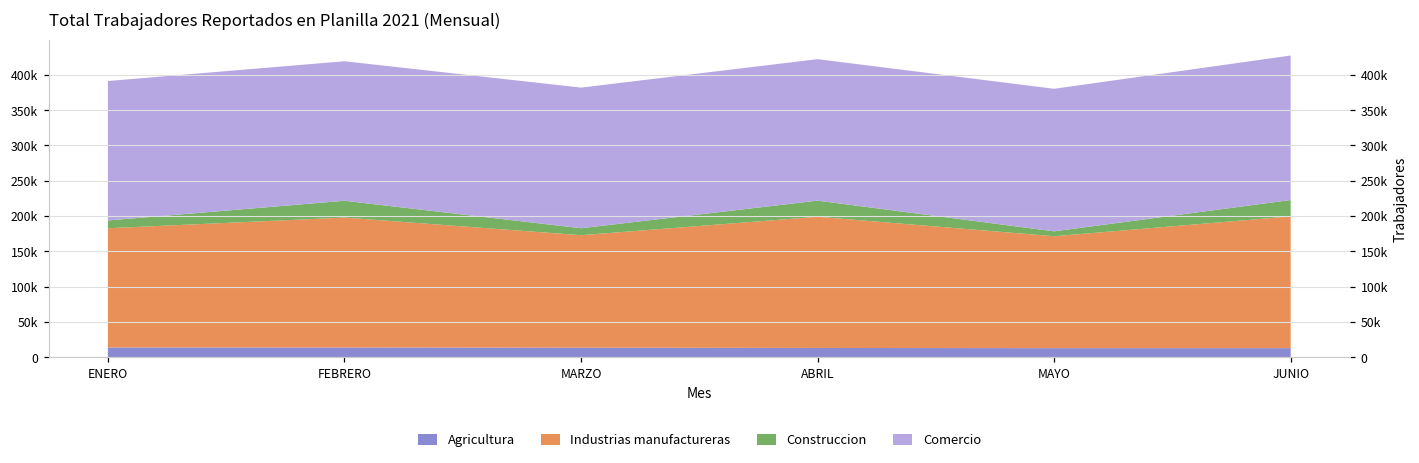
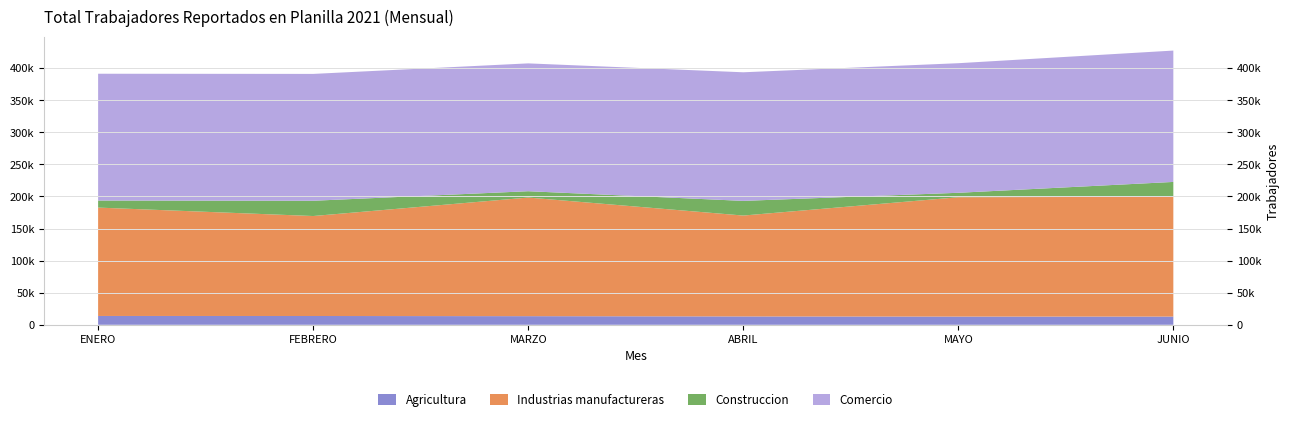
Industrias manufactureras, FEBRERO: 180000 -> 160000
Industrias manufactureras, MARZO: 160000 -> 180000
Industrias manufactureras, ABRIL: 190000 -> 160000
Industrias manufactureras, MAYO: 160000 -> 190000
